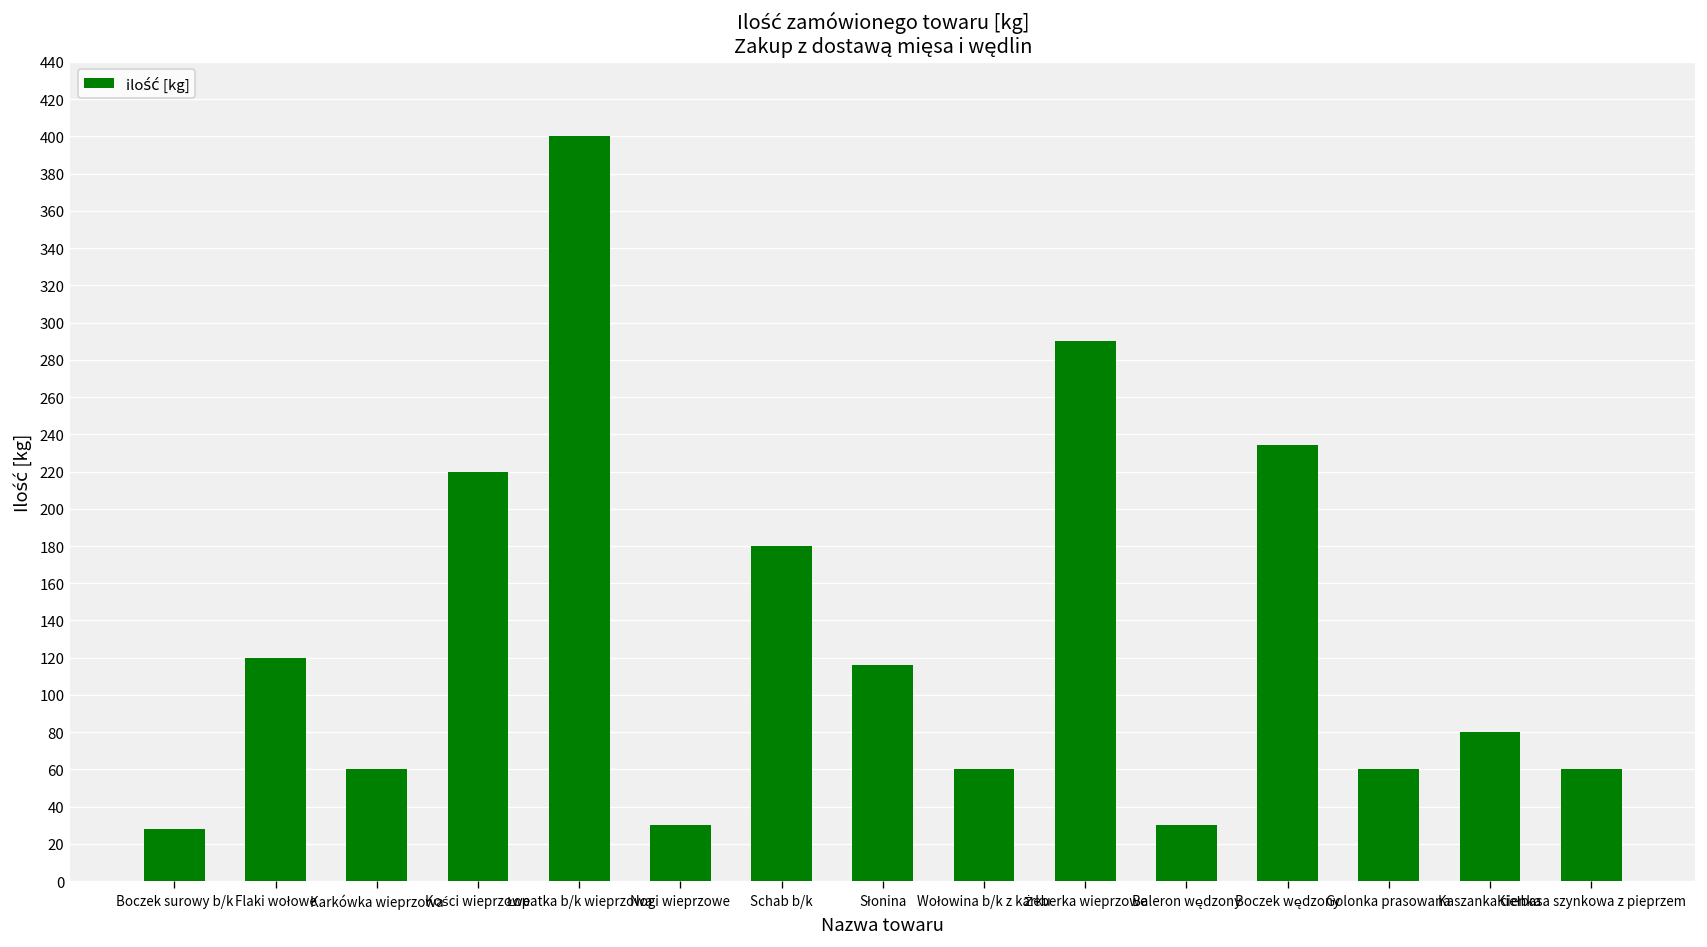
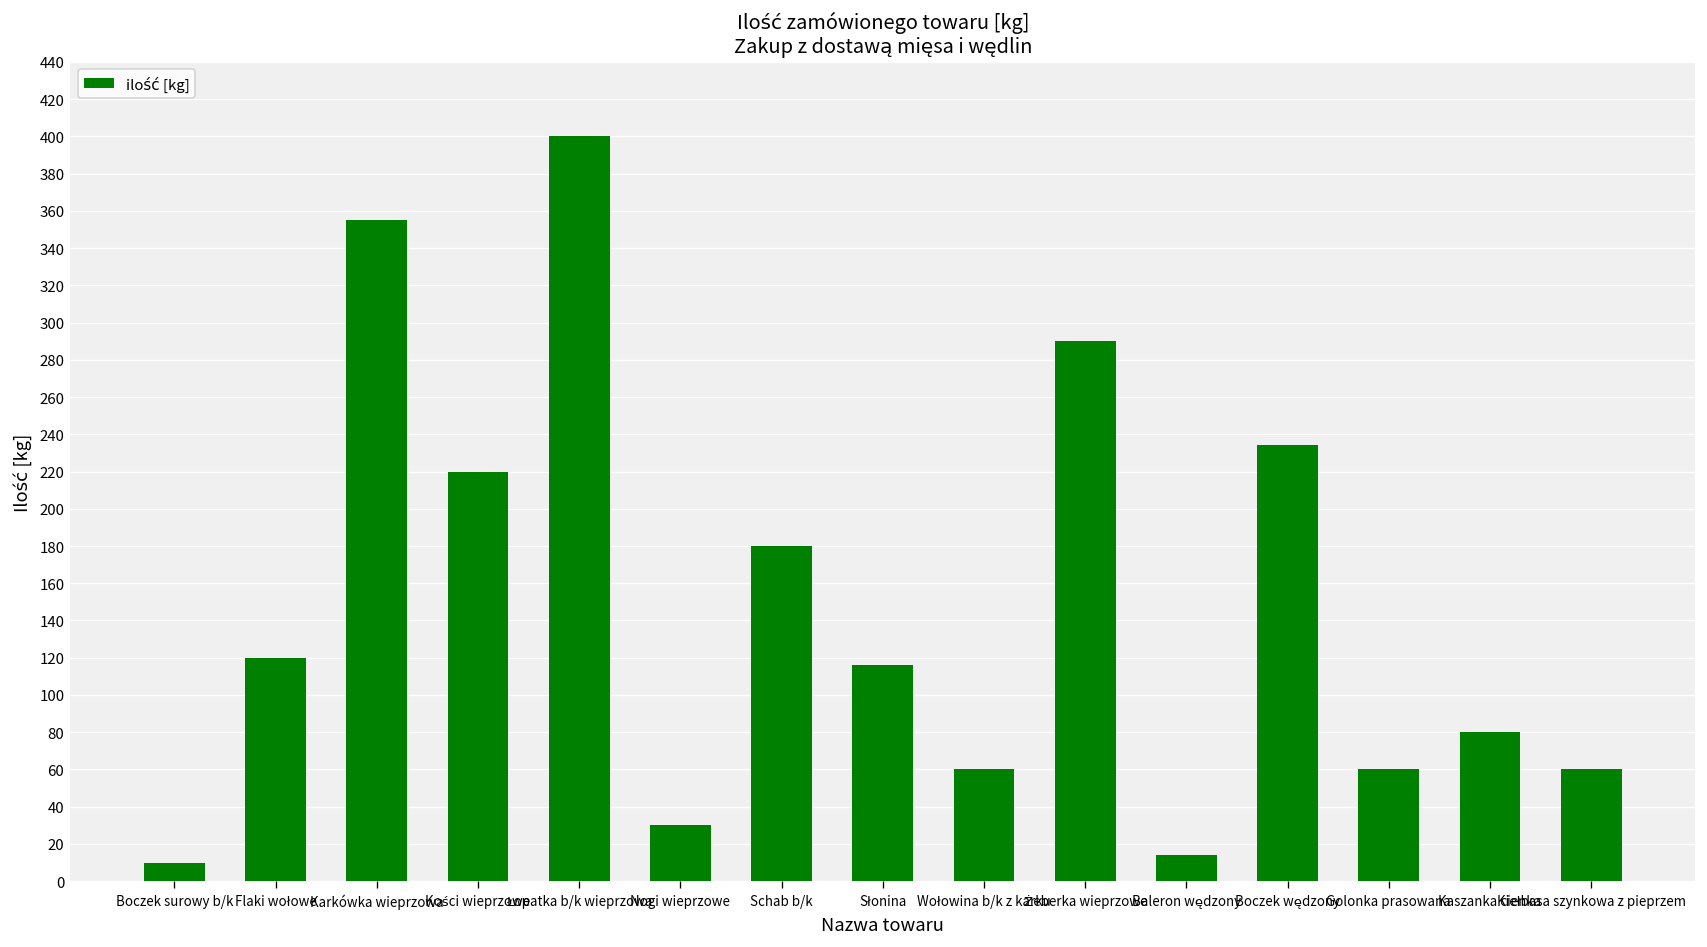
Boczek surowy b/k: 28 -> 10
Karkówka wieprzowa: 60 -> 355
Baleron wędzony: 30 -> 14
